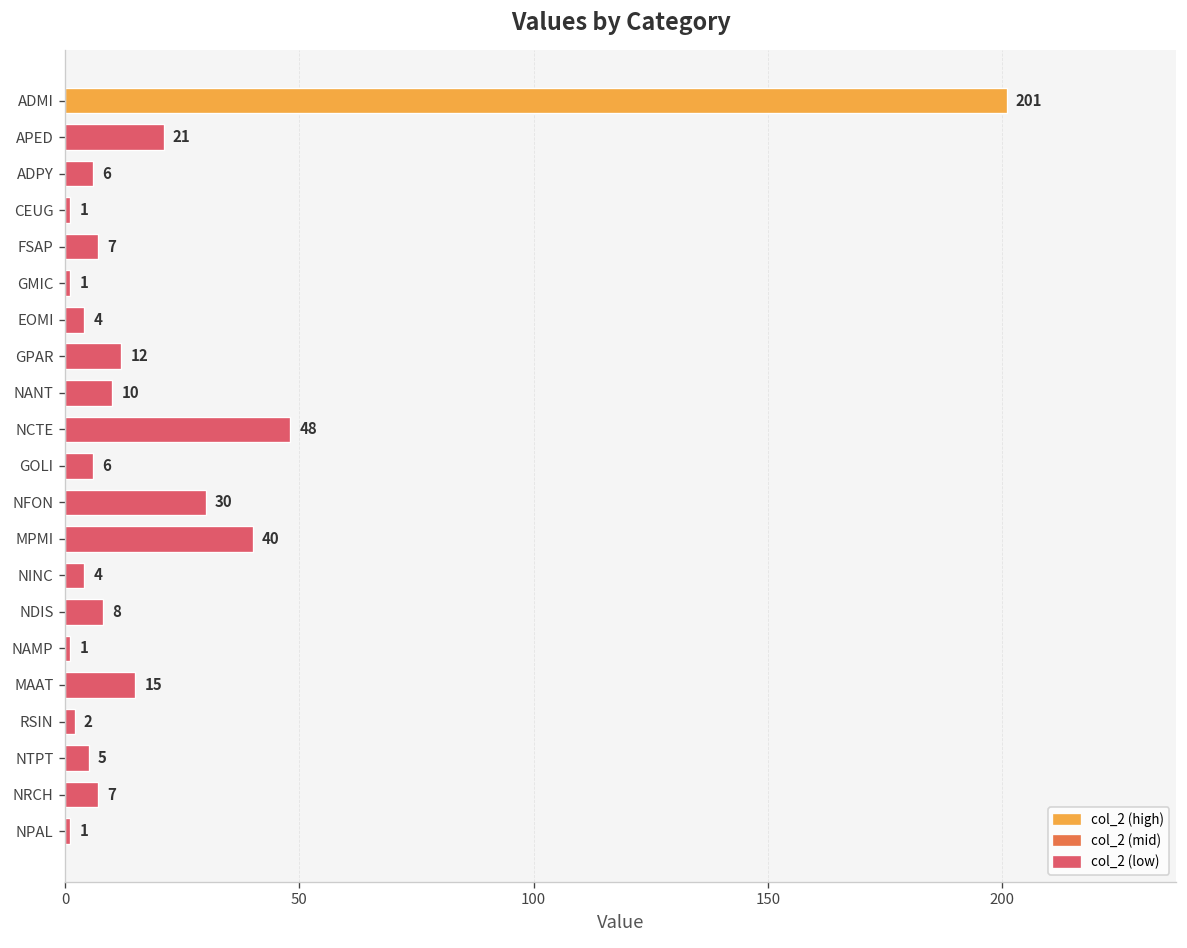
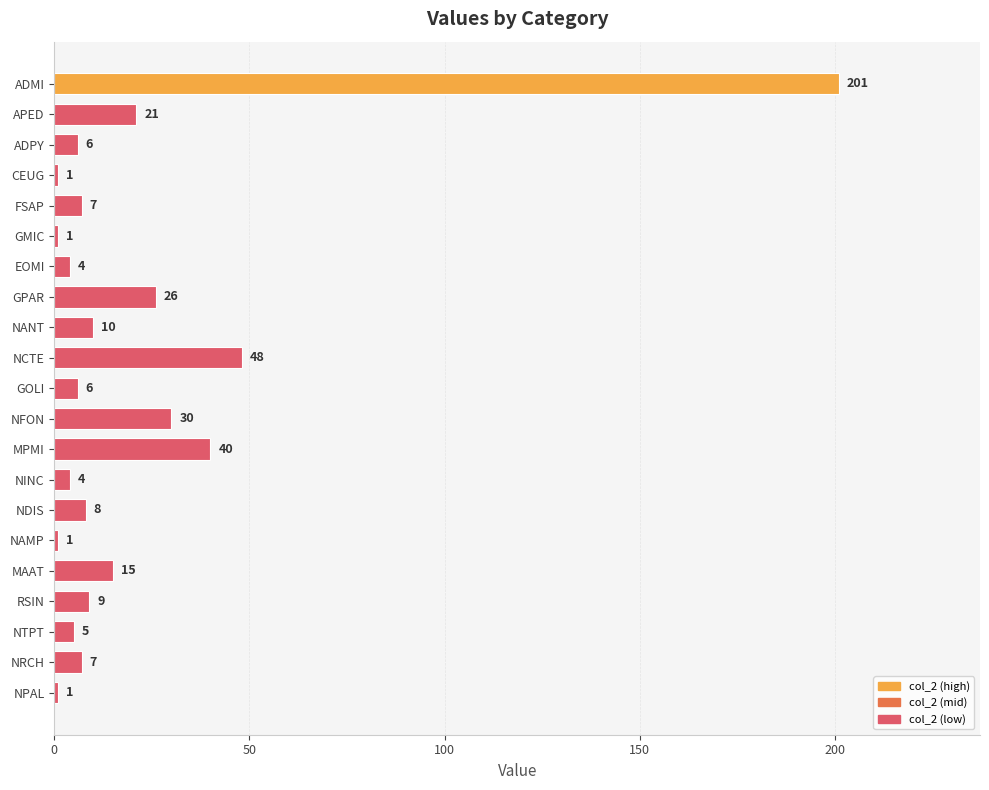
GPAR: 12 -> 26
RSIN: 2 -> 9
